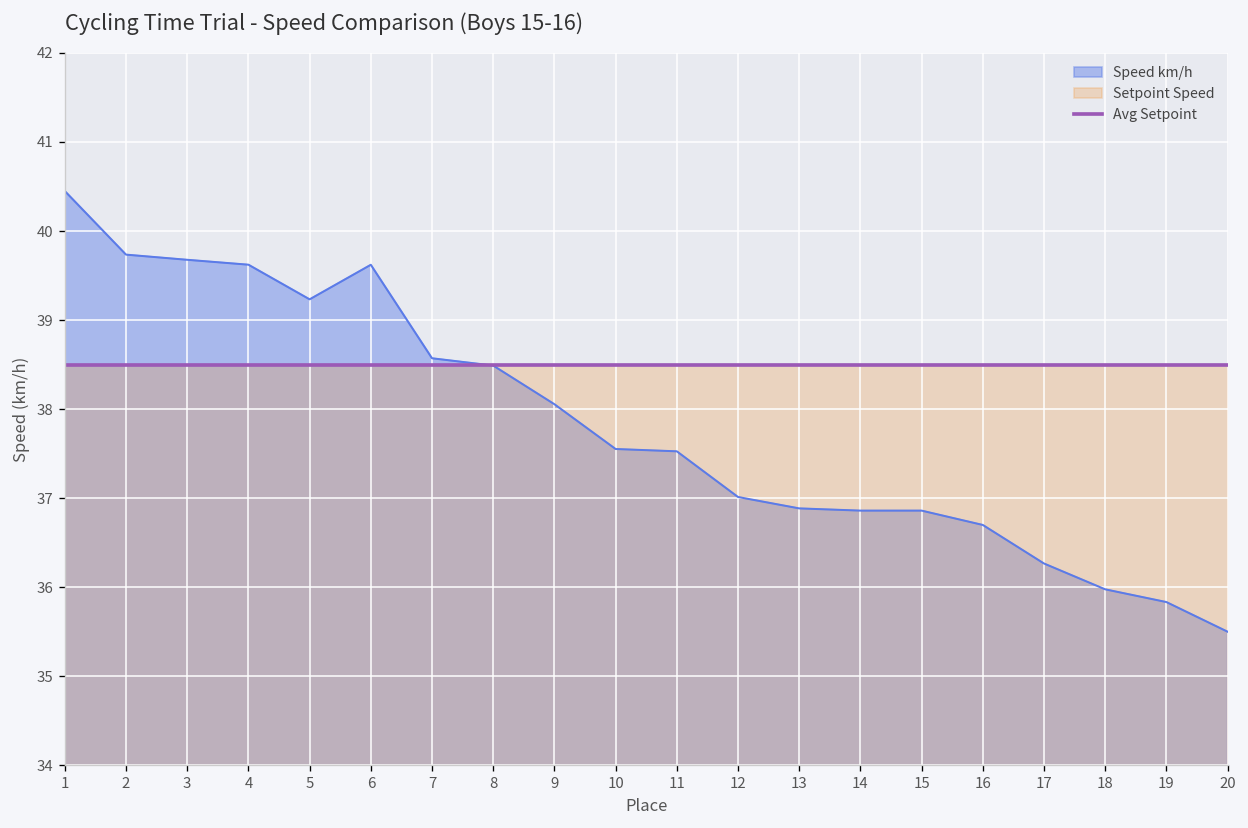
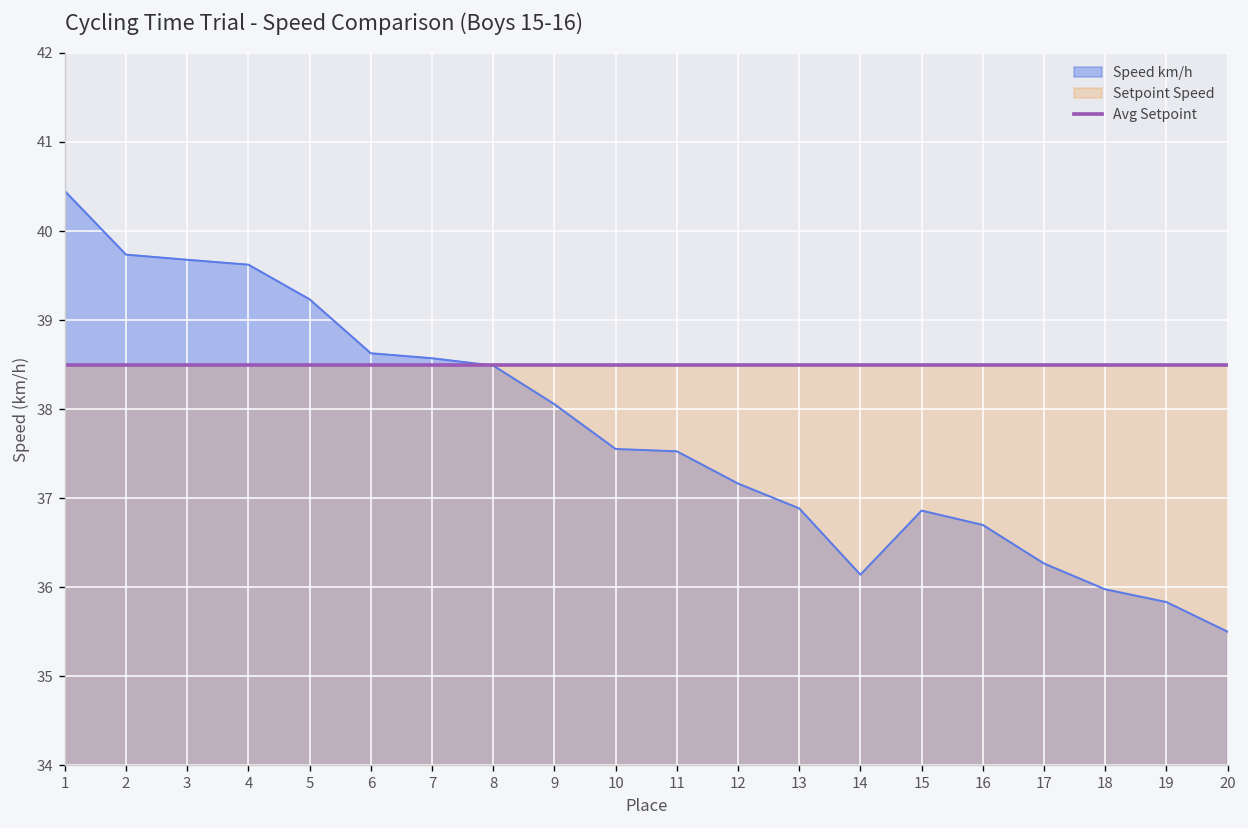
Speed km/h, 6: 39.6 -> 38.6
Speed km/h, 12: 37.0 -> 37.2
Speed km/h, 14: 36.9 -> 36.1
